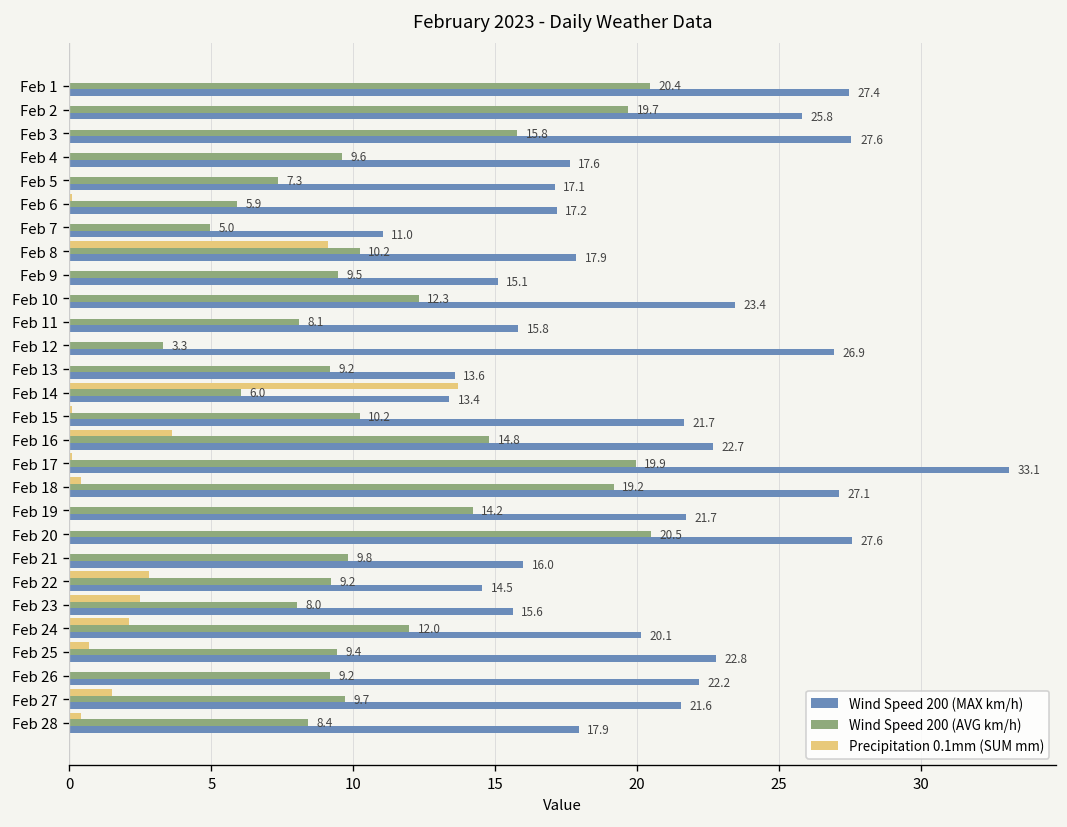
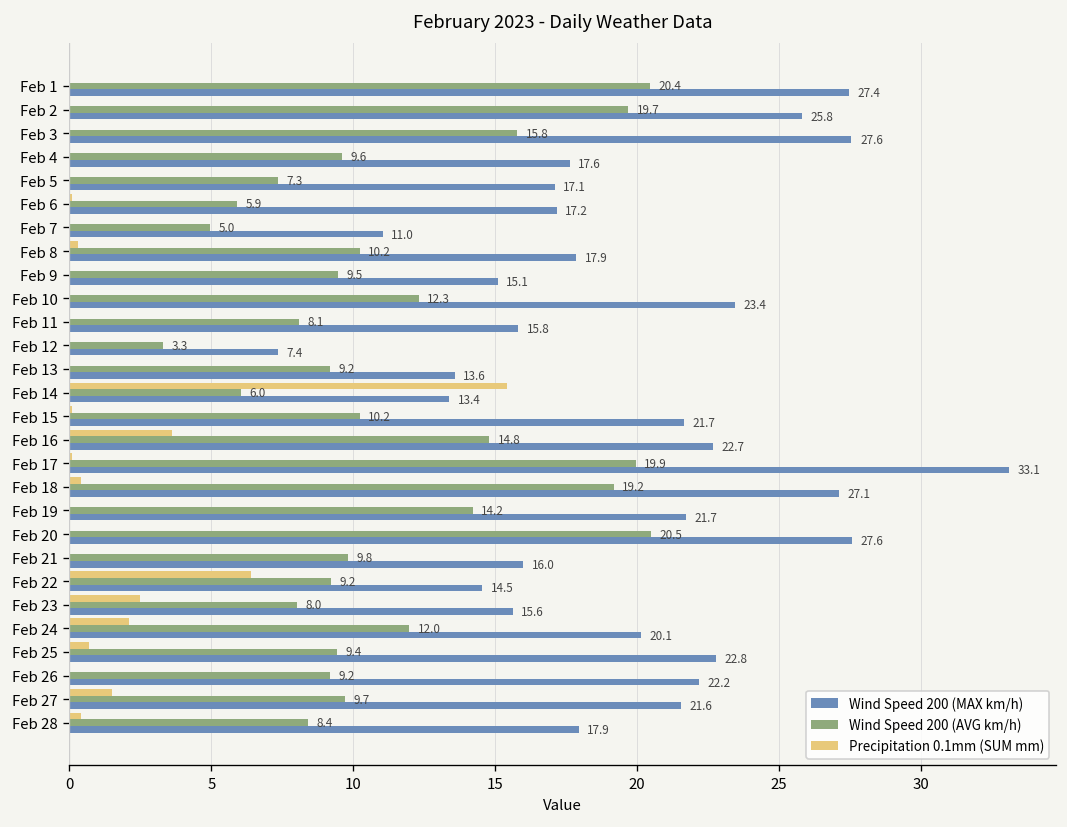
Precipitation 0.1mm (SUM mm), Feb 8: 9.1 -> 0.3
Wind Speed 200 (MAX km/h), Feb 12: 26.9 -> 7.4
Precipitation 0.1mm (SUM mm), Feb 14: 13.7 -> 15.4
Precipitation 0.1mm (SUM mm), Feb 22: 2.8 -> 6.4
